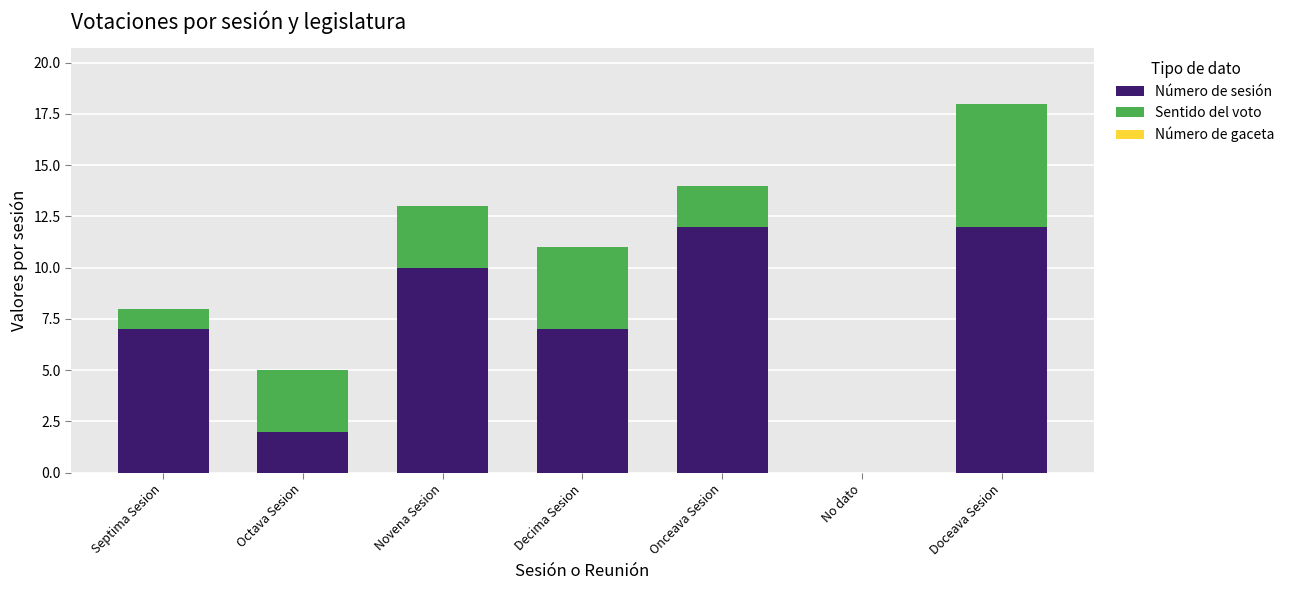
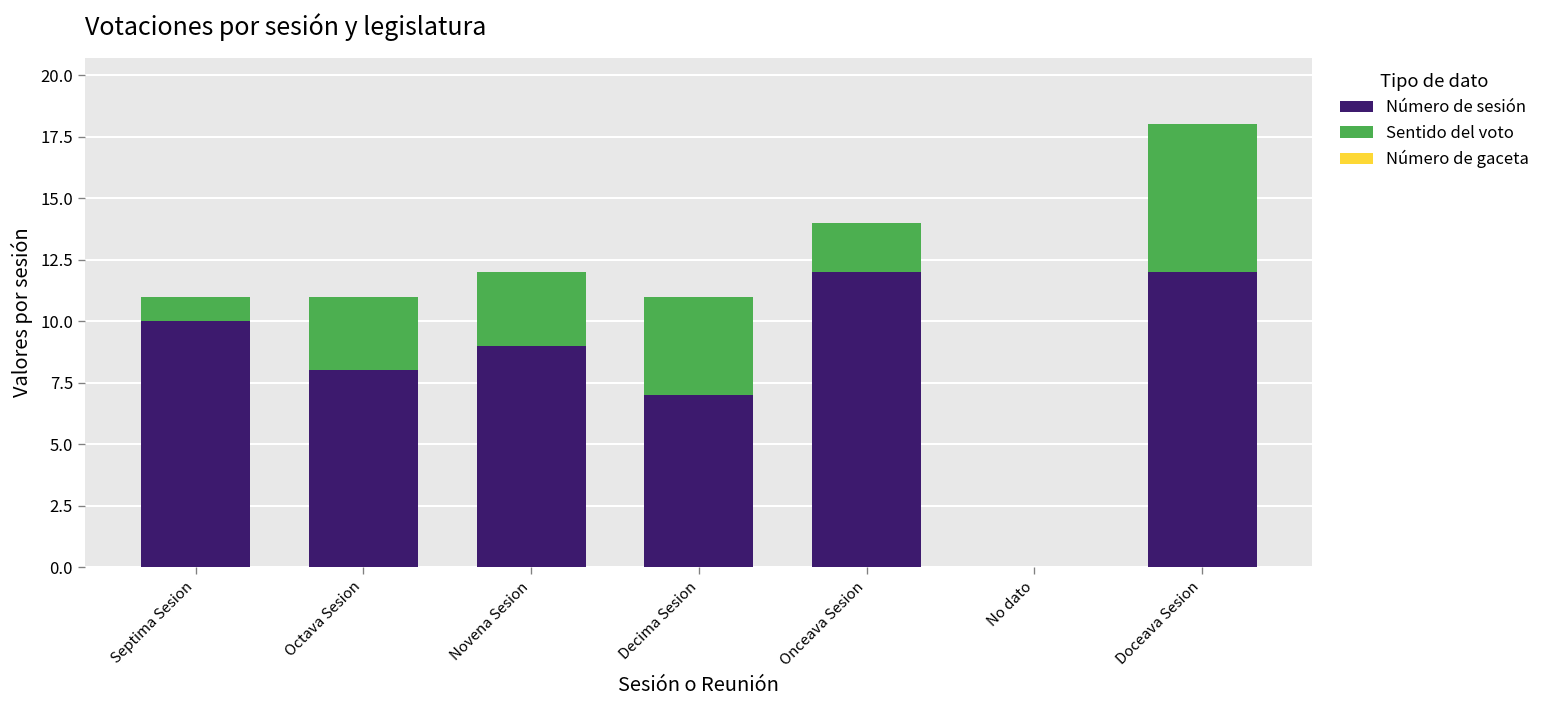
Número de sesión, Septima Sesion: 7 -> 10
Número de sesión, Octava Sesion: 2 -> 8
Número de sesión, Novena Sesion: 10 -> 9
